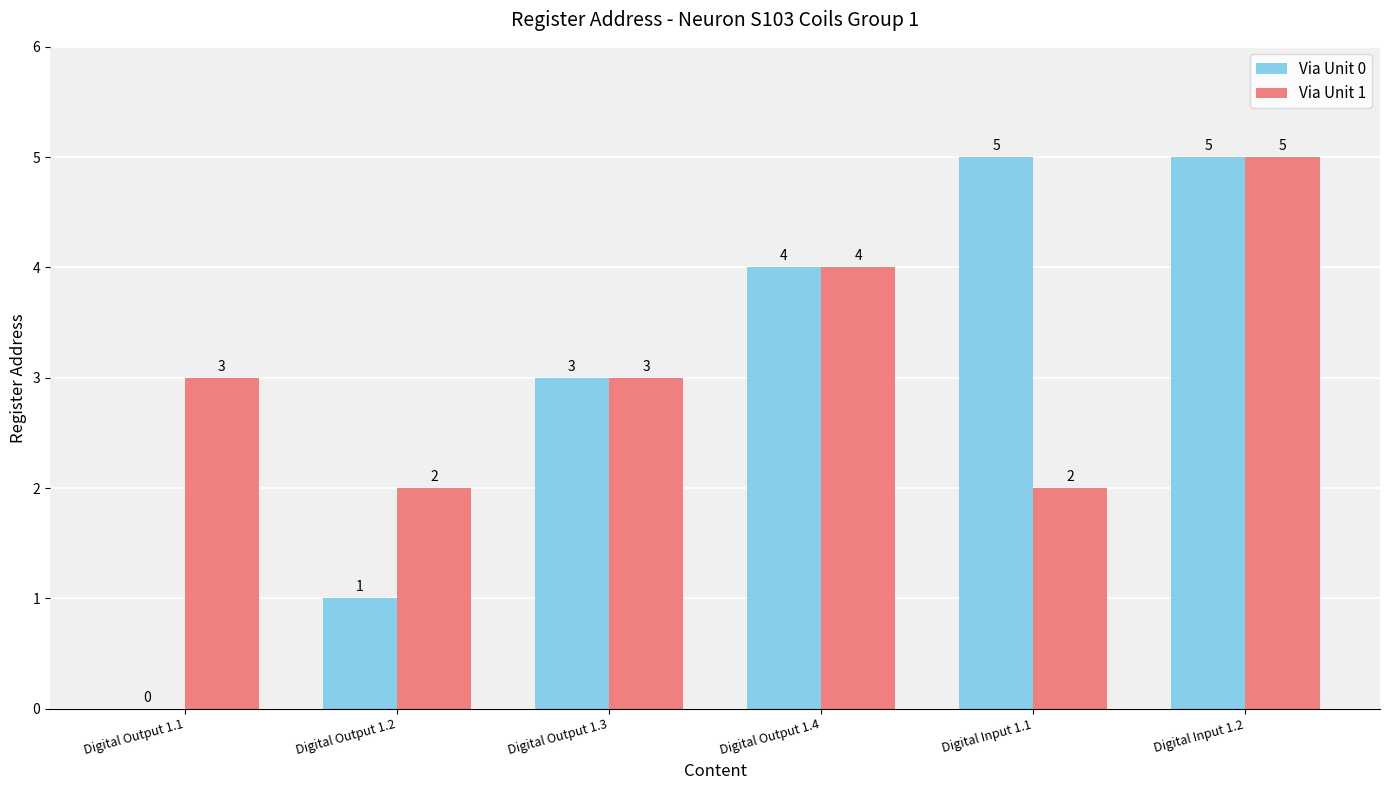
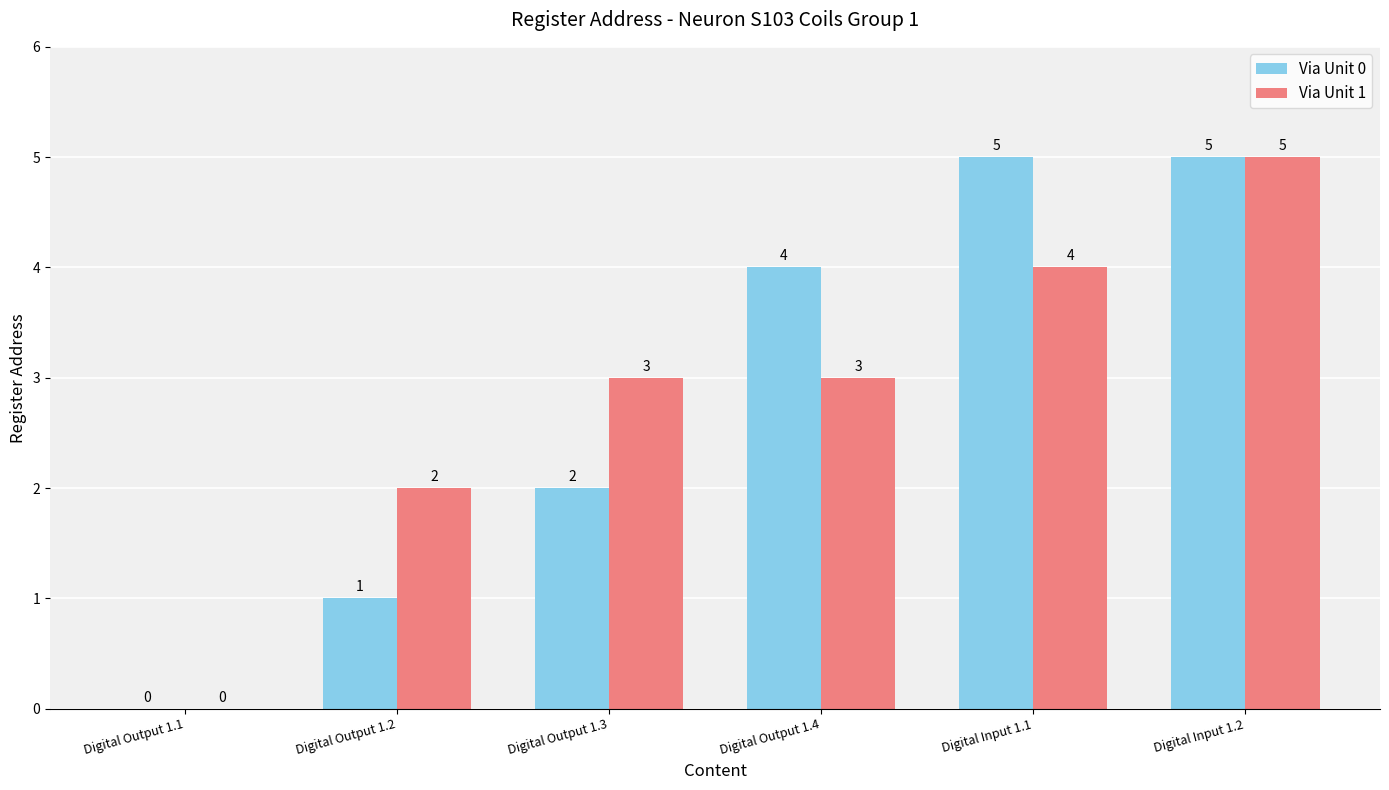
Via Unit 1, Digital Output 1.1: 3 -> 0
Via Unit 0, Digital Output 1.3: 3 -> 2
Via Unit 1, Digital Output 1.4: 4 -> 3
Via Unit 1, Digital Input 1.1: 2 -> 4
